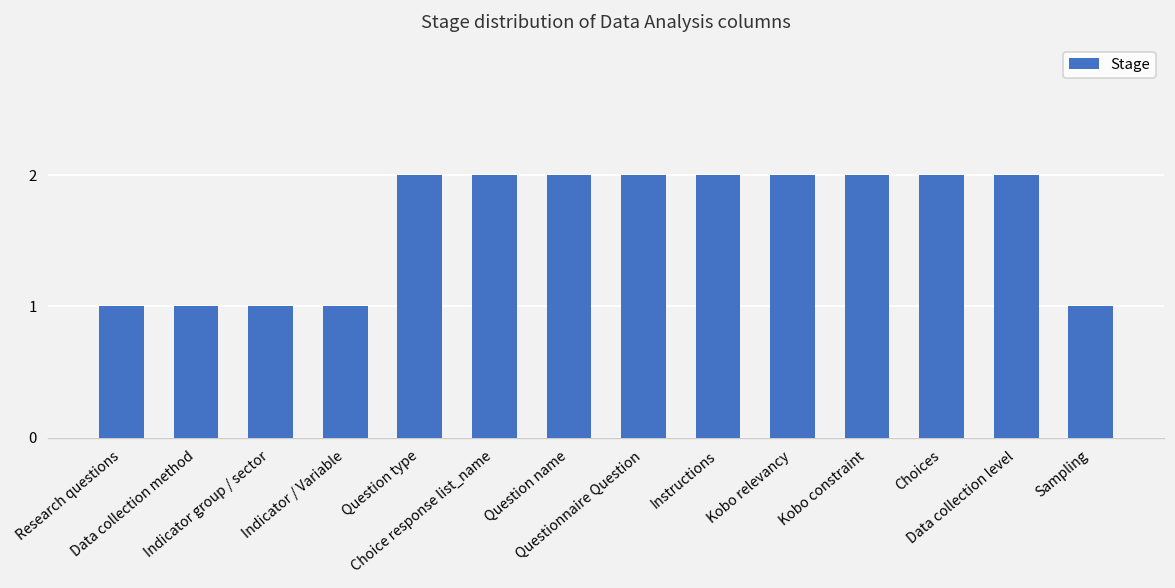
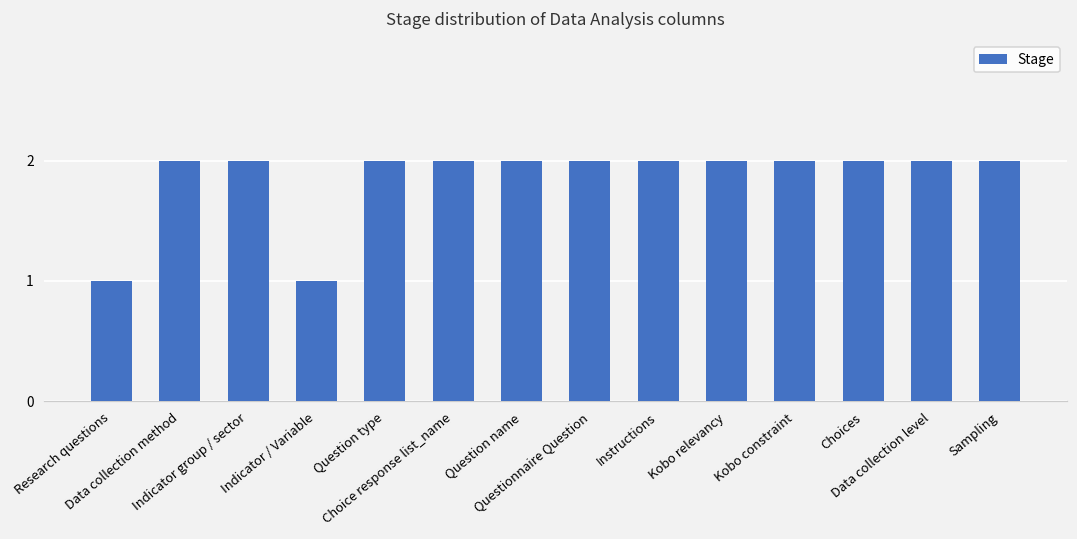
Data collection method: 1 -> 2
Indicator group / sector: 1 -> 2
Sampling: 1 -> 2
